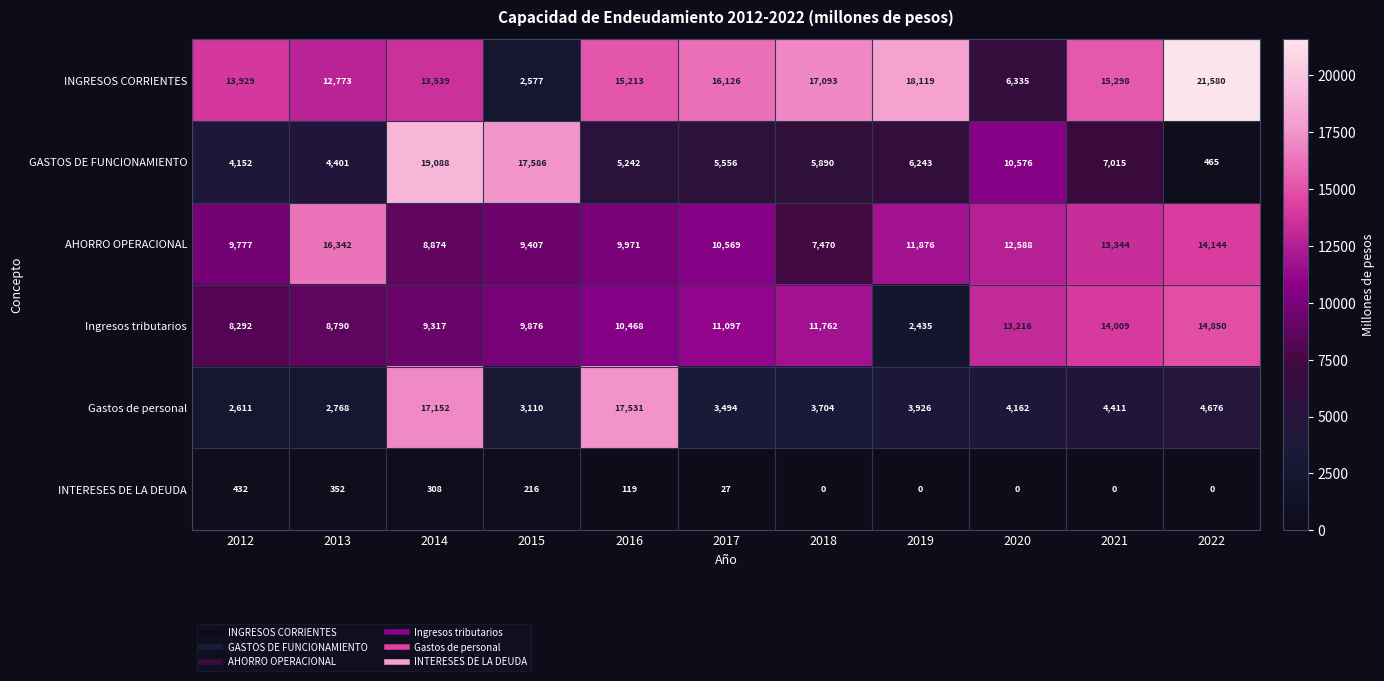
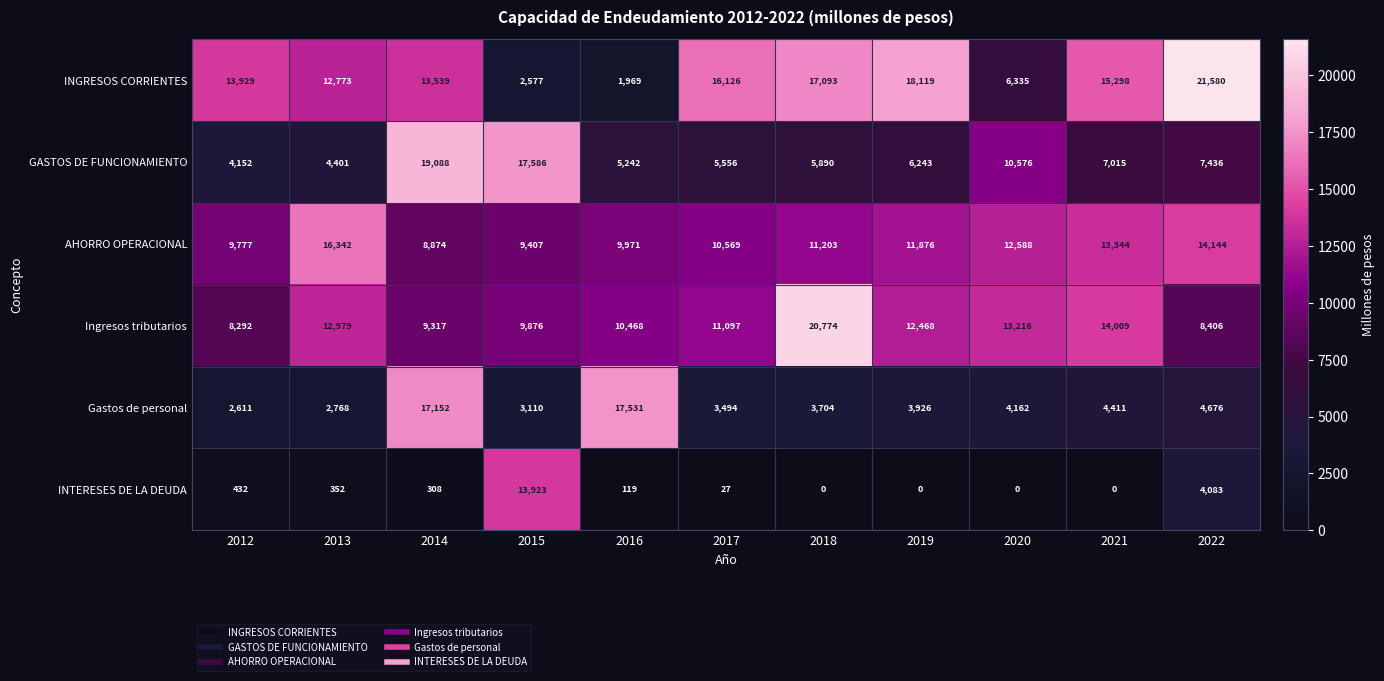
INGRESOS CORRIENTES, 2016: 15,213 -> 1,969
GASTOS DE FUNCIONAMIENTO, 2022: 465 -> 7,436
AHORRO OPERACIONAL, 2018: 7,470 -> 11,203
Ingresos tributarios, 2013: 8,790 -> 12,979
Ingresos tributarios, 2018: 11,762 -> 20,774
Ingresos tributarios, 2019: 2,435 -> 12,468
Ingresos tributarios, 2022: 14,850 -> 8,406
INTERESES DE LA DEUDA, 2015: 216 -> 13,923
INTERESES DE LA DEUDA, 2022: 0 -> 4,083
